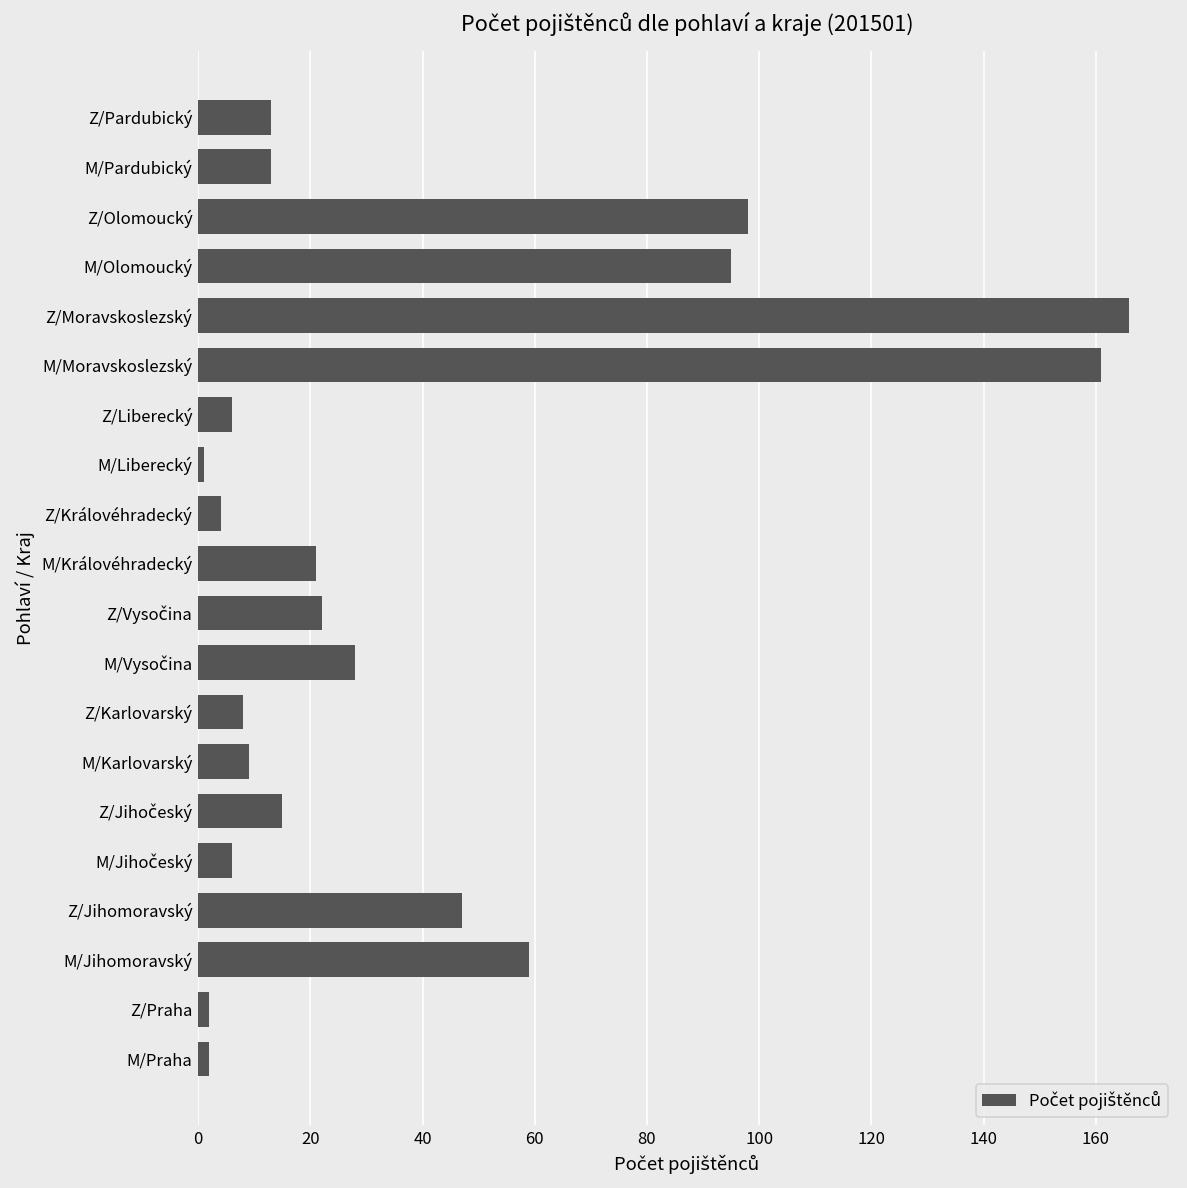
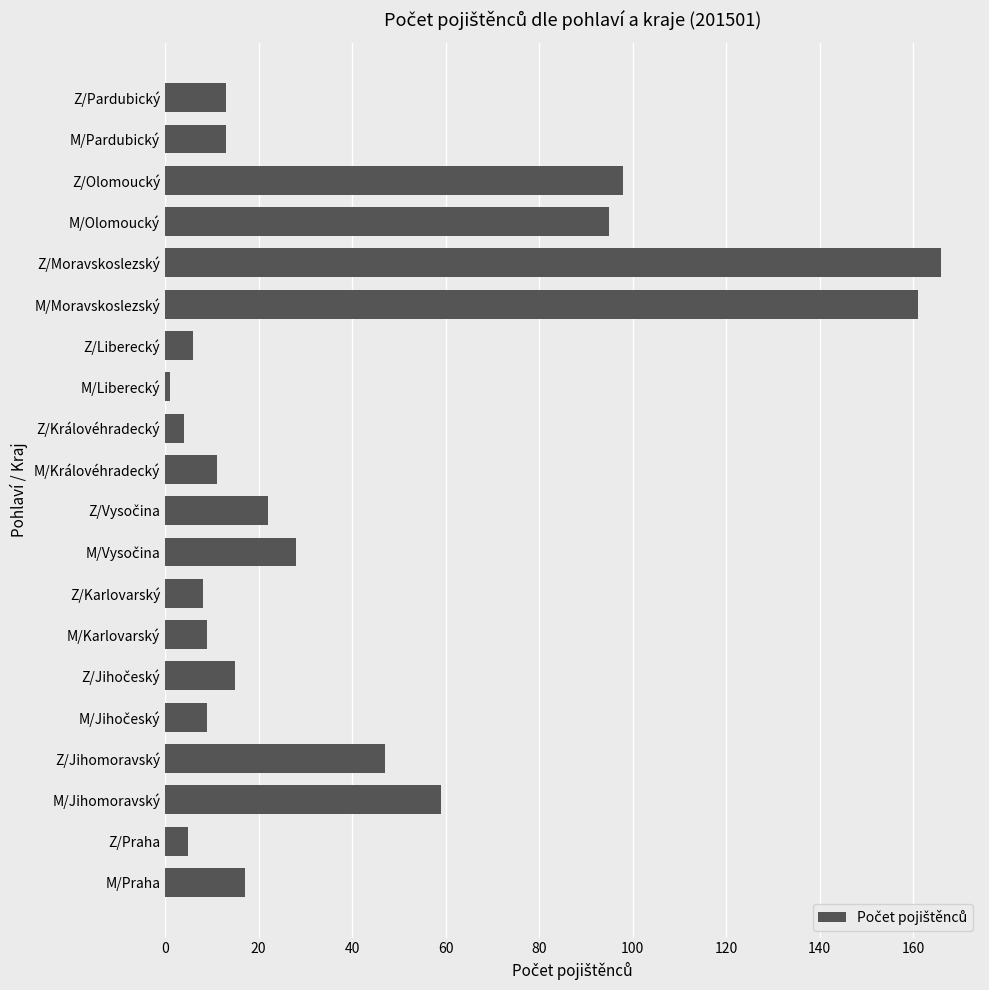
M/Královéhradecký: 21 -> 11
M/Jihočeský: 6 -> 9
Z/Praha: 2 -> 5
M/Praha: 2 -> 17
